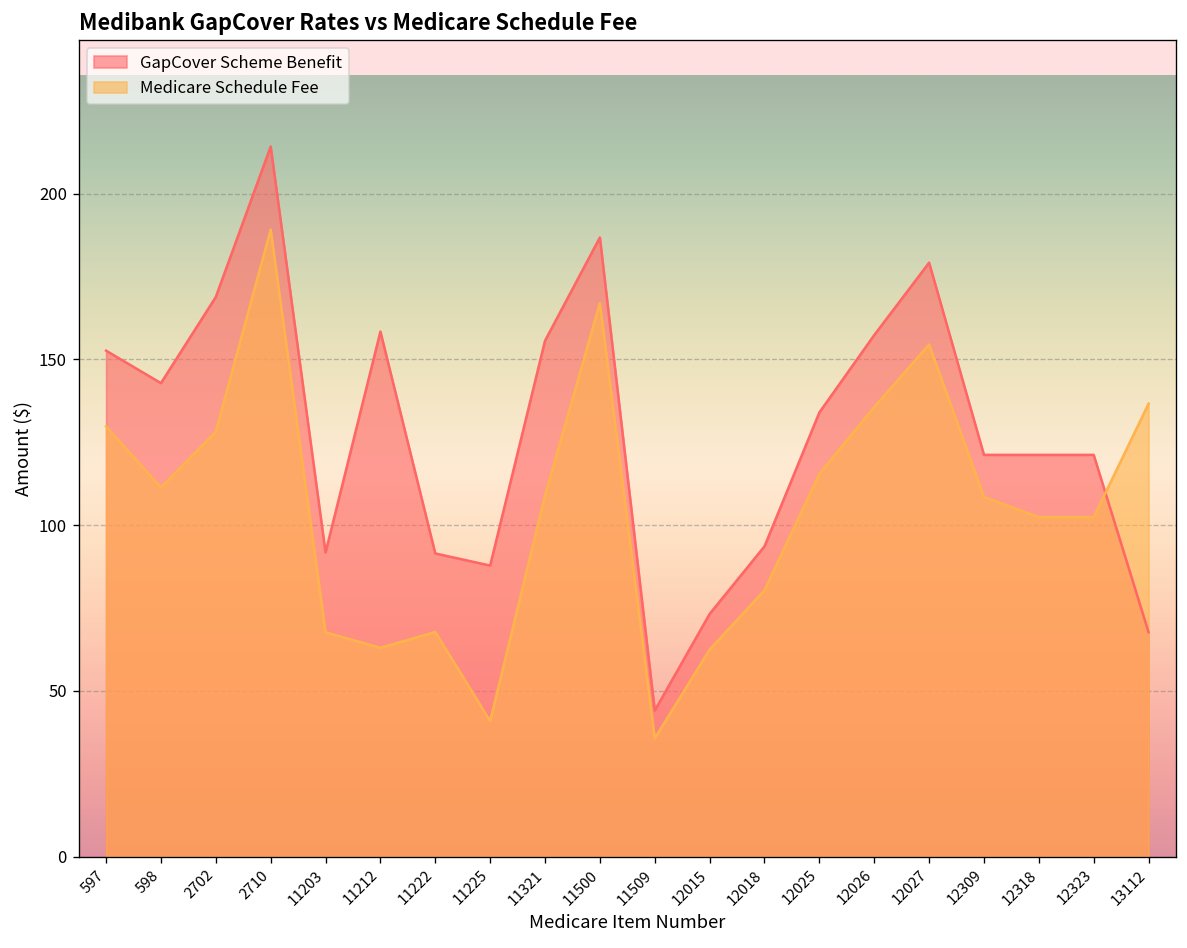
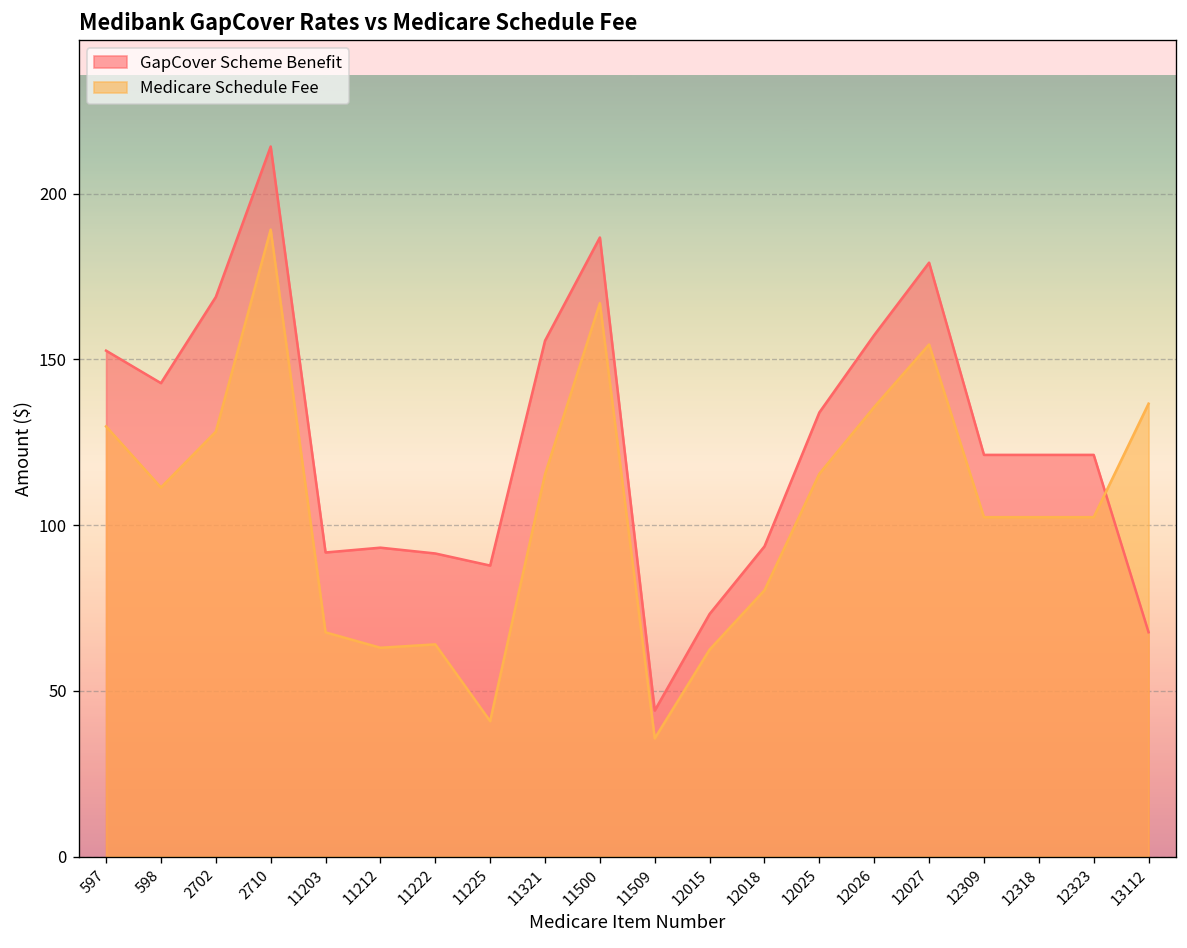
GapCover Scheme Benefit, 11212: 158 -> 93
Medicare Schedule Fee, 11222: 68 -> 64
Medicare Schedule Fee, 11321: 109 -> 115
Medicare Schedule Fee, 12309: 109 -> 102
